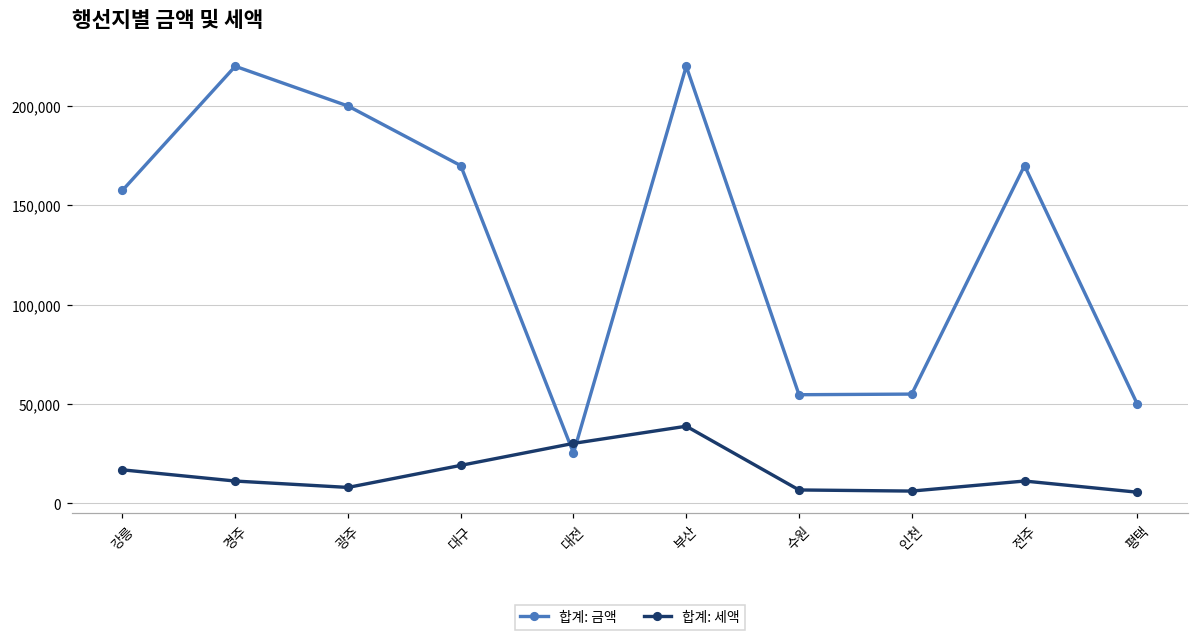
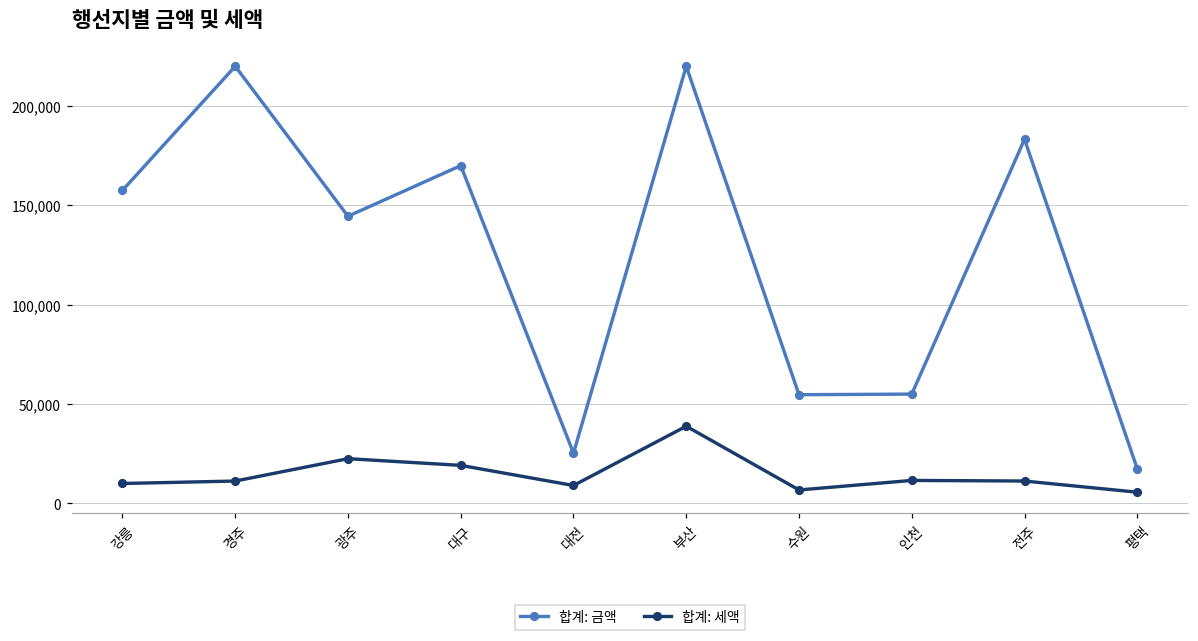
합계: 세액, 강릉: 17,000 -> 10,000
합계: 금액, 광주: 200,000 -> 145,000
합계: 세액, 광주: 8,000 -> 23,000
합계: 세액, 대전: 30,000 -> 9,000
합계: 세액, 인천: 6,000 -> 12,000
합계: 금액, 전주: 170,000 -> 183,000
합계: 금액, 평택: 50,000 -> 17,000
